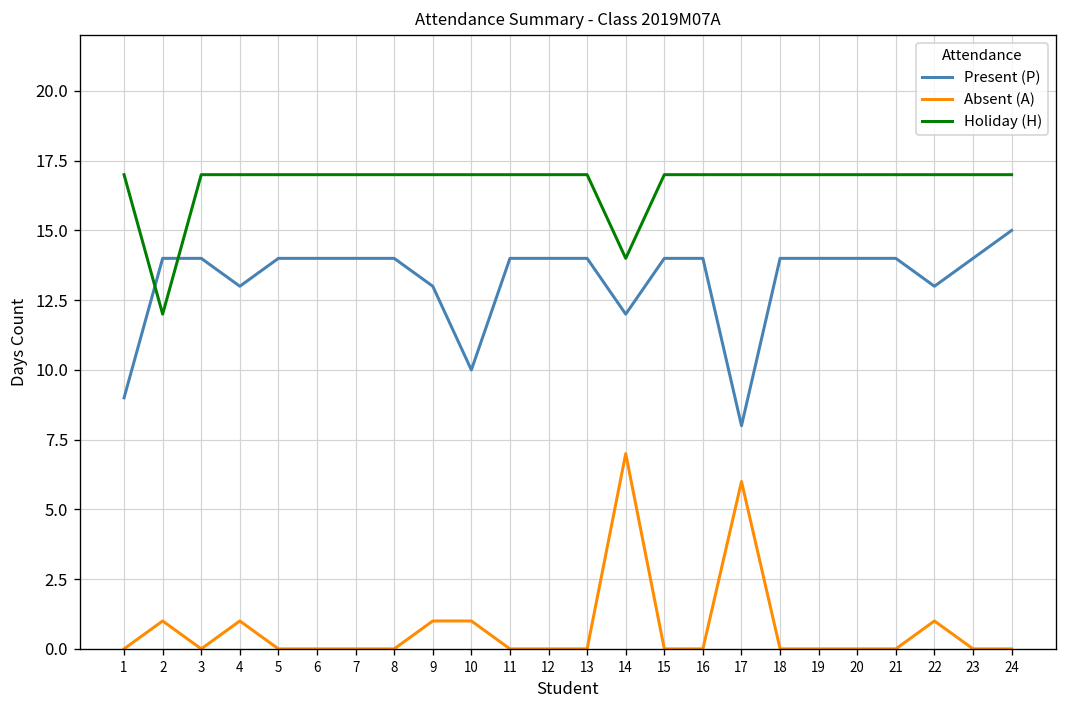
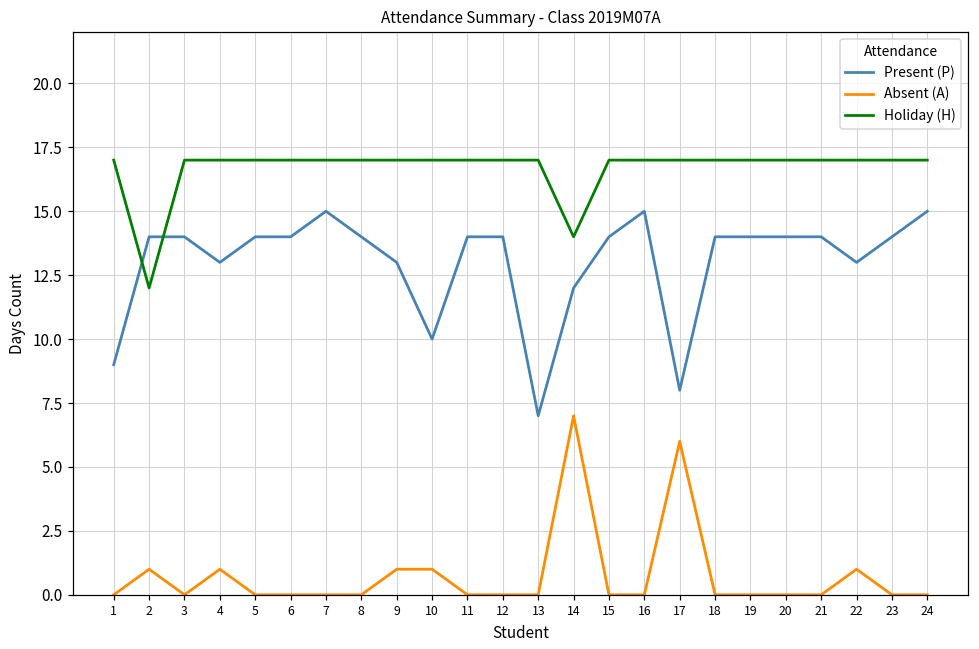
Present (P), 7: 14 -> 15
Present (P), 13: 14 -> 7
Present (P), 16: 14 -> 15
